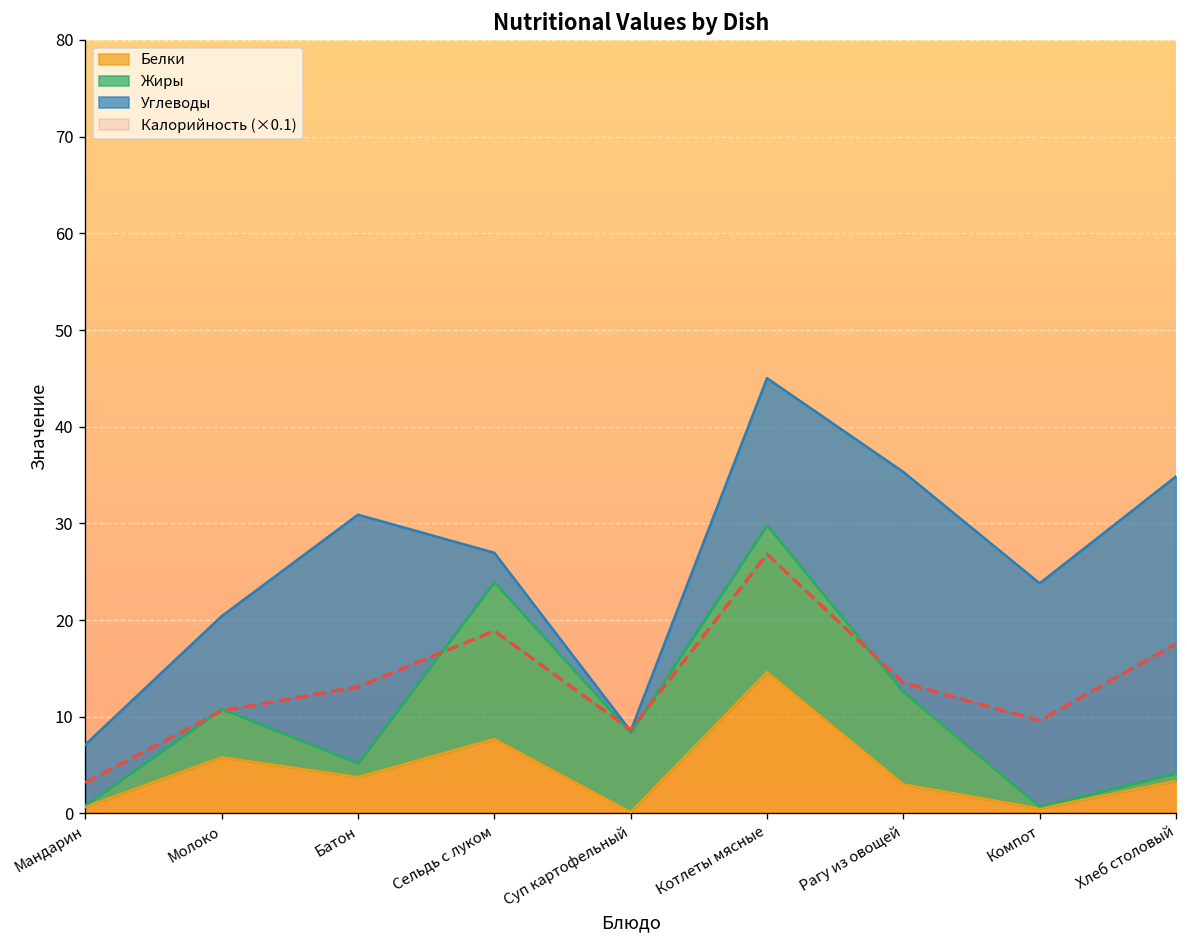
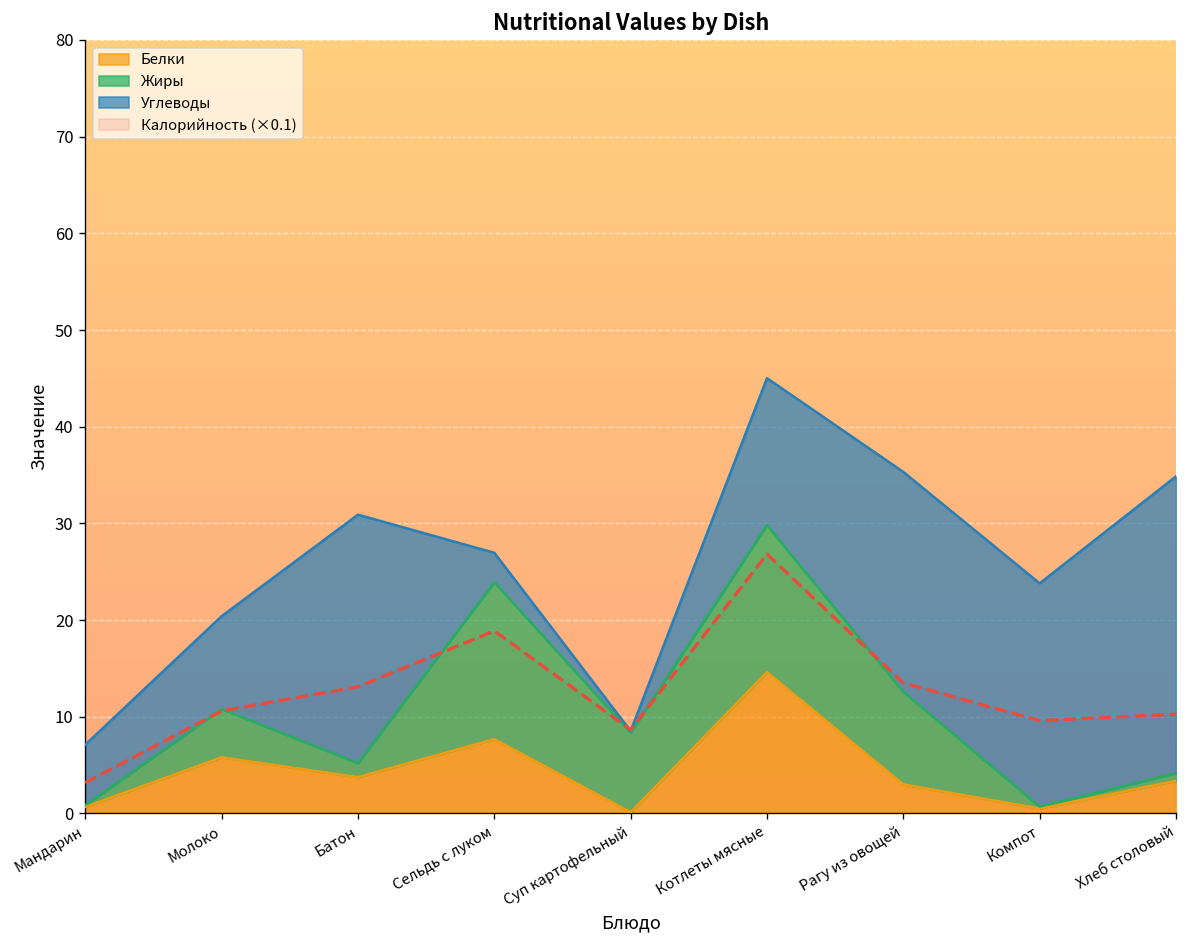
Калорийность (×0.1), Хлеб столовый: 18 -> 10
